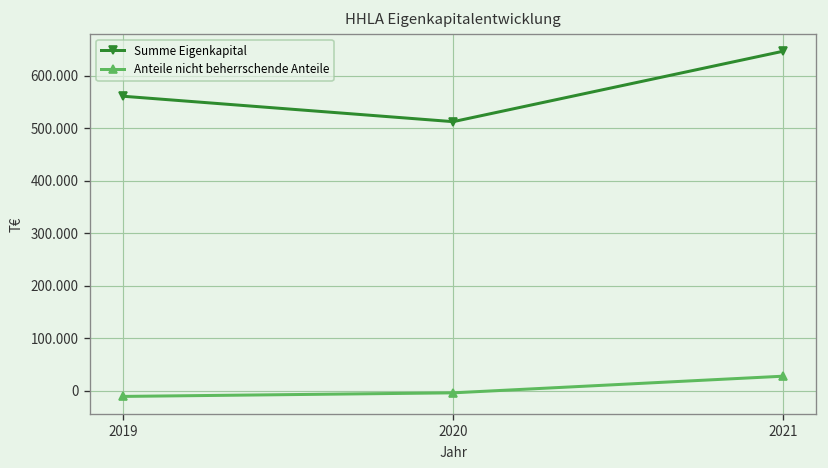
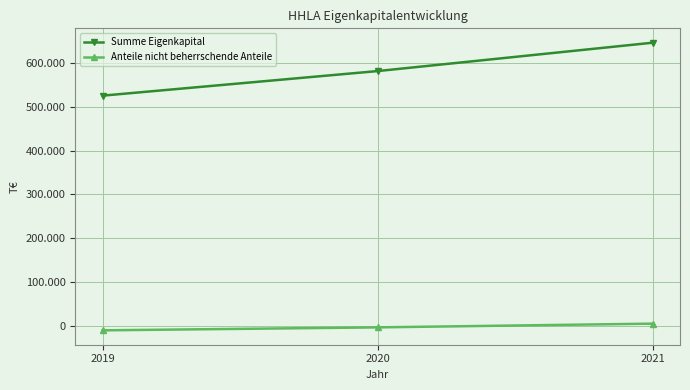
Summe Eigenkapital, 2019: 560 -> 530
Summe Eigenkapital, 2020: 510 -> 580
Anteile nicht beherrschende Anteile, 2021: 30 -> 0
